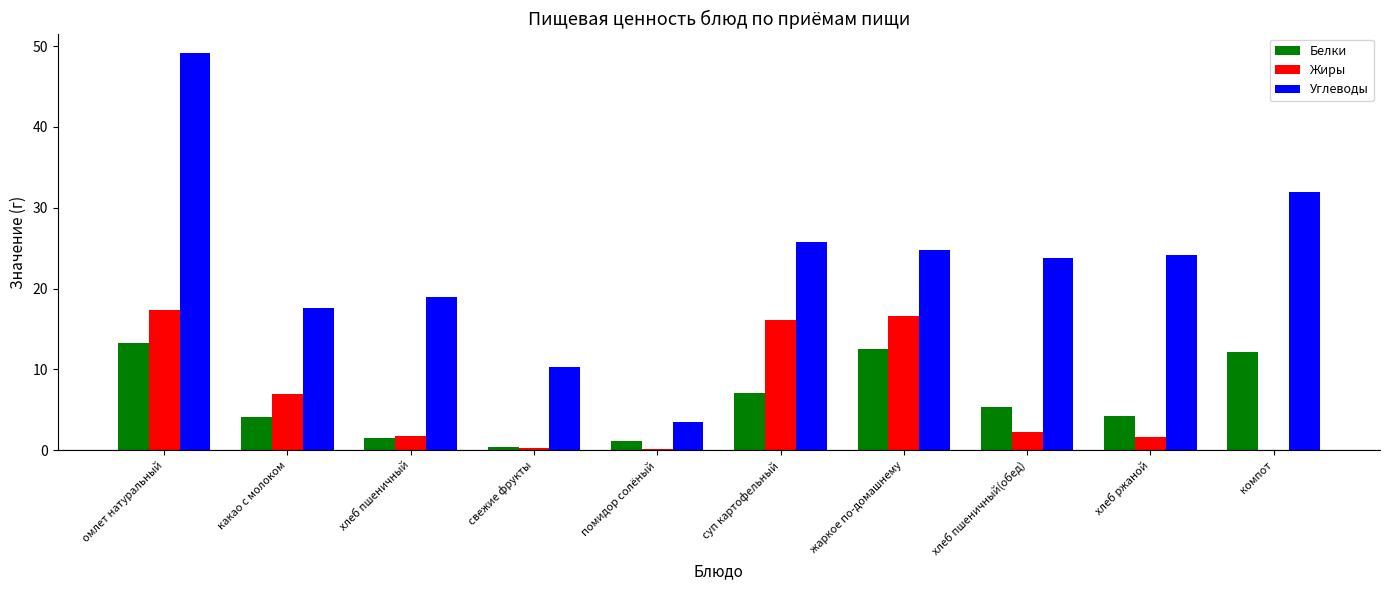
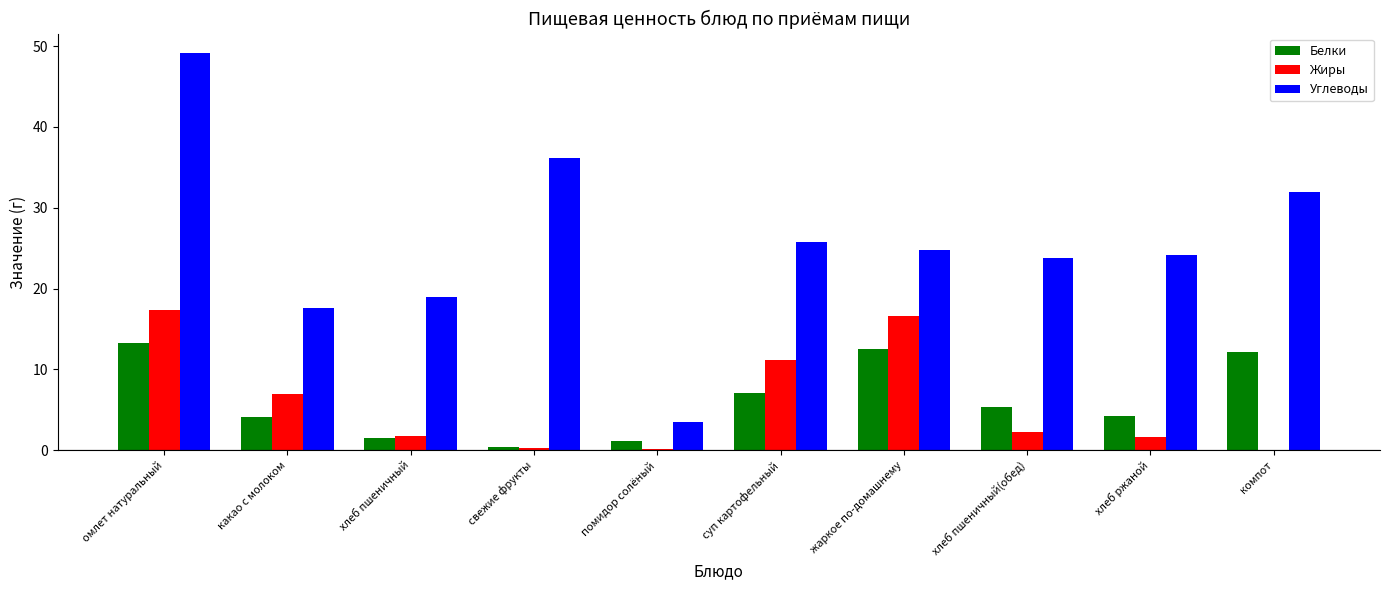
Углеводы, свежие фрукты: 10 -> 36
Жиры, суп картофельный: 16 -> 11
